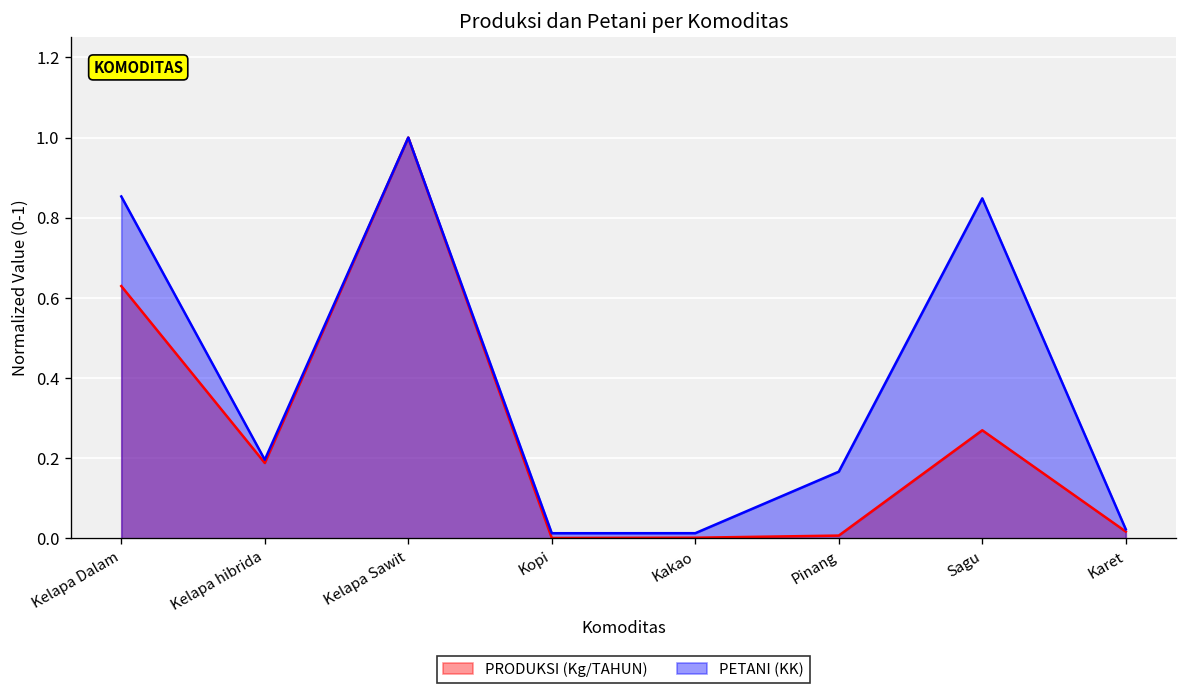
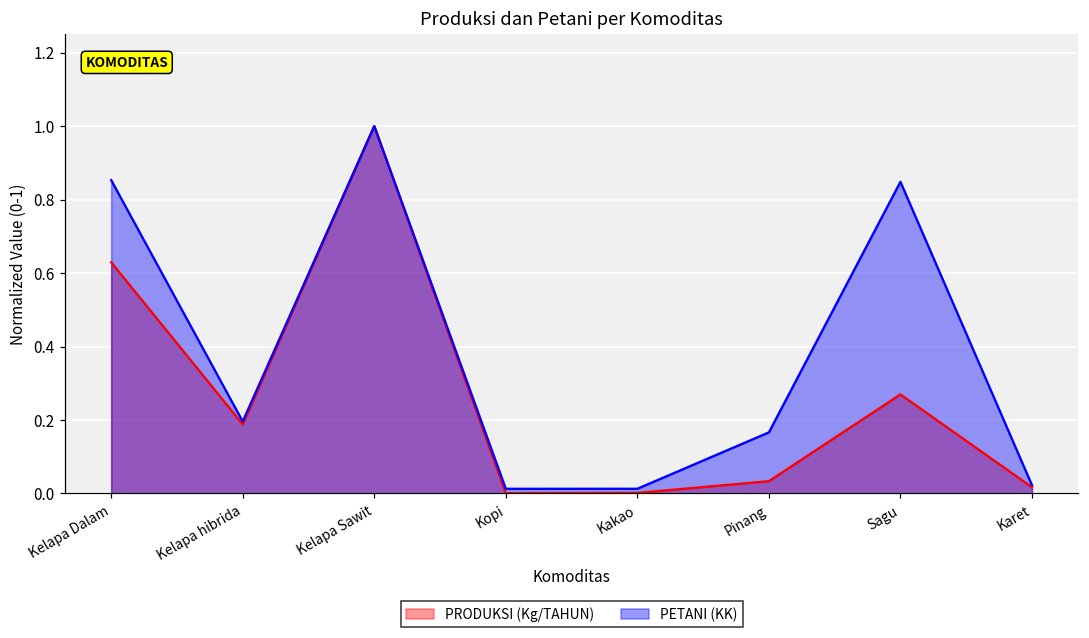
PRODUKSI (Kg/TAHUN), Pinang: 0.01 -> 0.03
